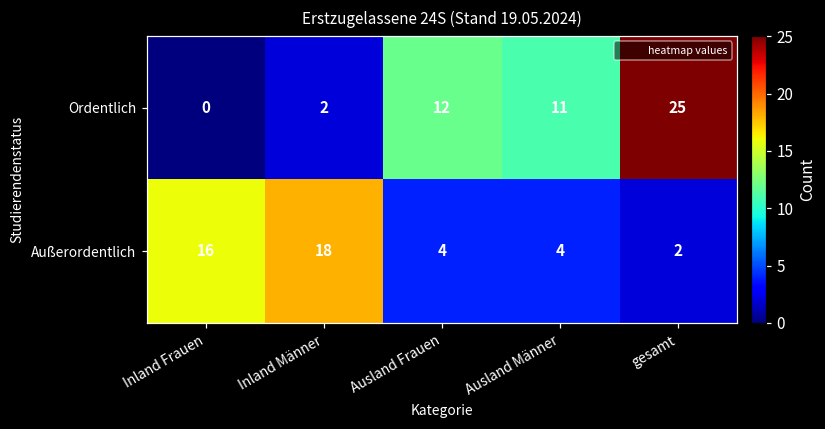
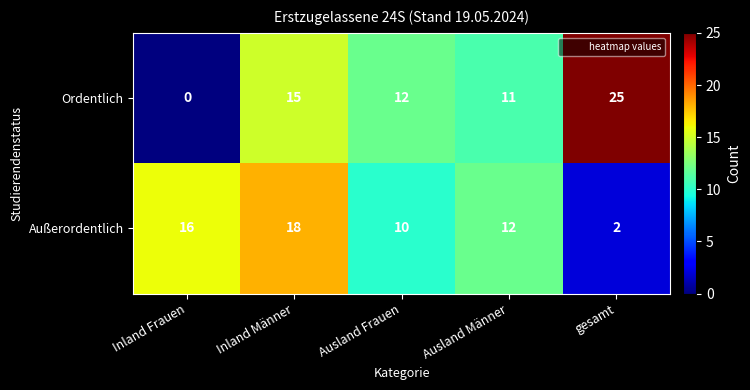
Ordentlich, Inland Männer: 2 -> 15
Außerordentlich, Ausland Frauen: 4 -> 10
Außerordentlich, Ausland Männer: 4 -> 12
